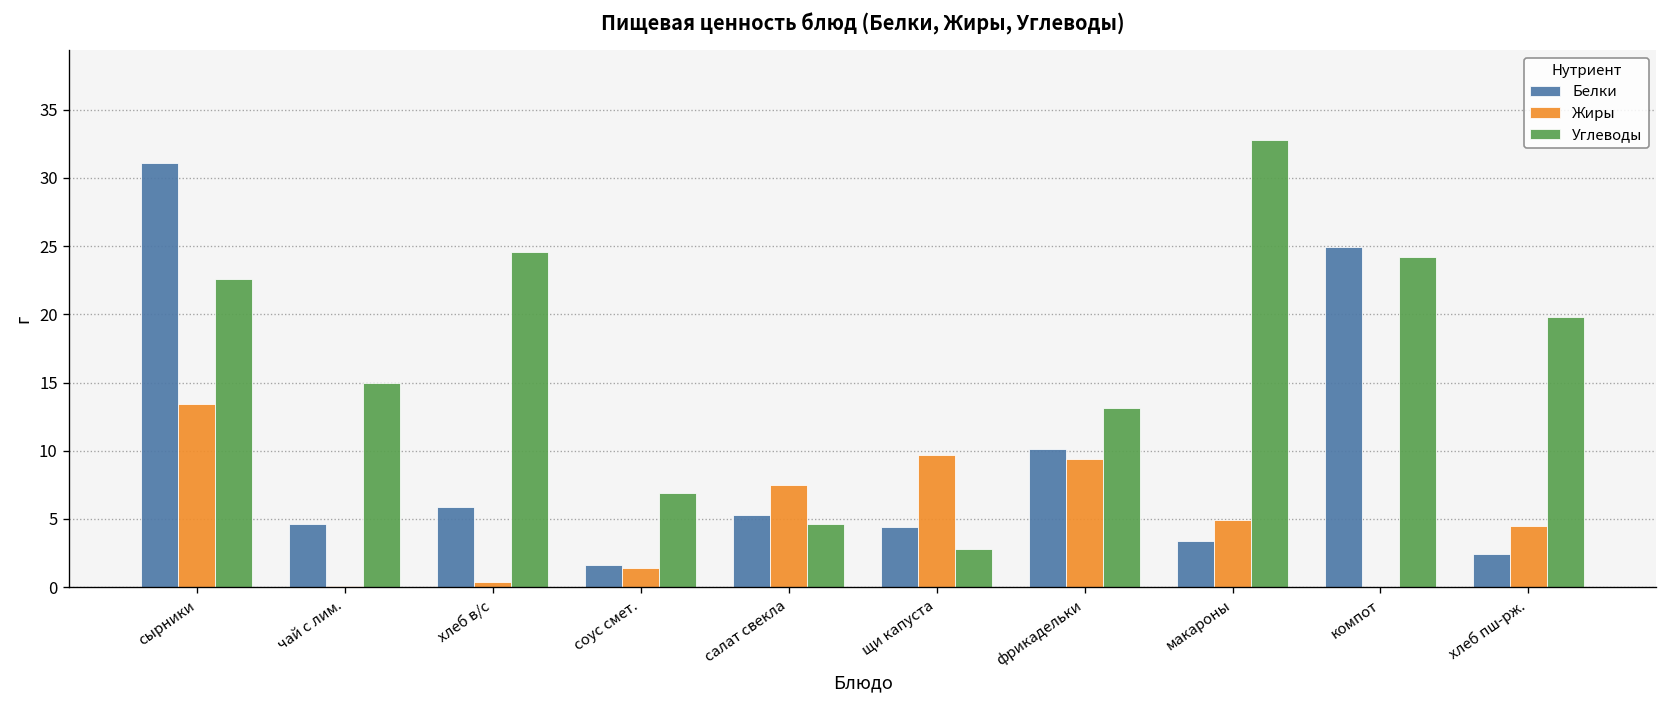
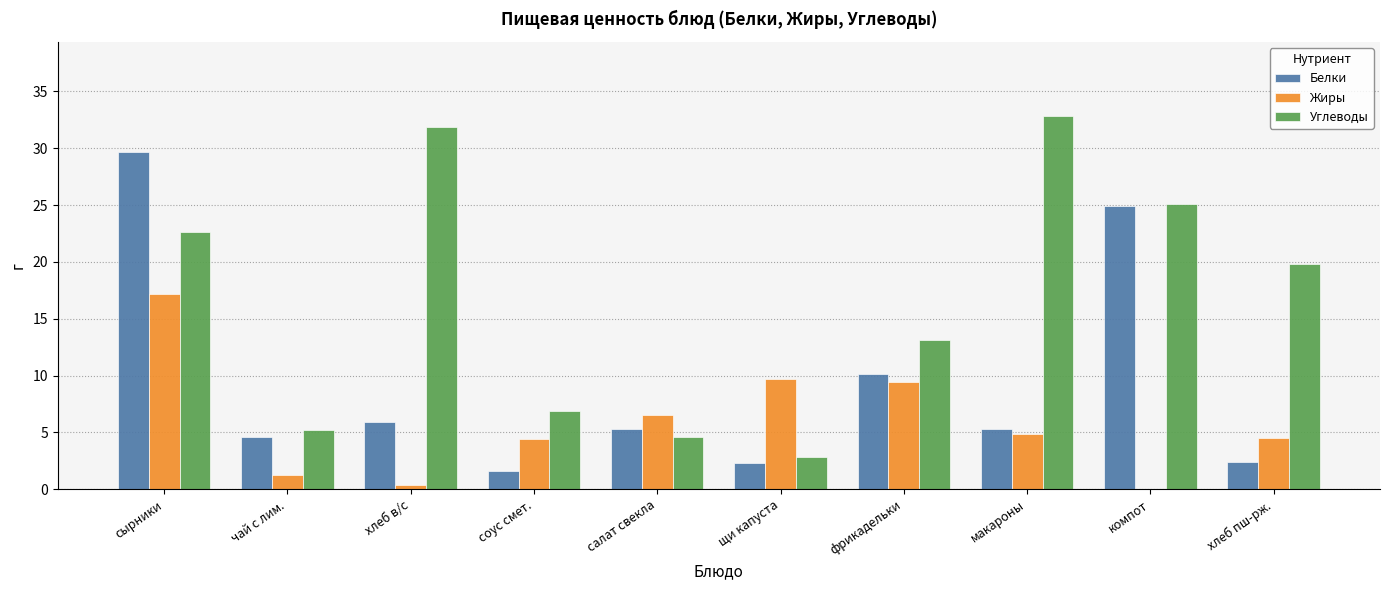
Белки, сырники: 31.1 -> 29.7
Жиры, сырники: 13.4 -> 17.2
Жиры, чай с лим.: 0.1 -> 1.3
Углеводы, чай с лим.: 15.0 -> 5.2
Углеводы, хлеб в/с: 24.6 -> 31.9
Жиры, соус смет.: 1.4 -> 4.4
Жиры, салат свекла: 7.5 -> 6.5
Белки, щи капуста: 4.4 -> 2.3
Белки, макароны: 3.4 -> 5.3
Углеводы, компот: 24.2 -> 25.1
